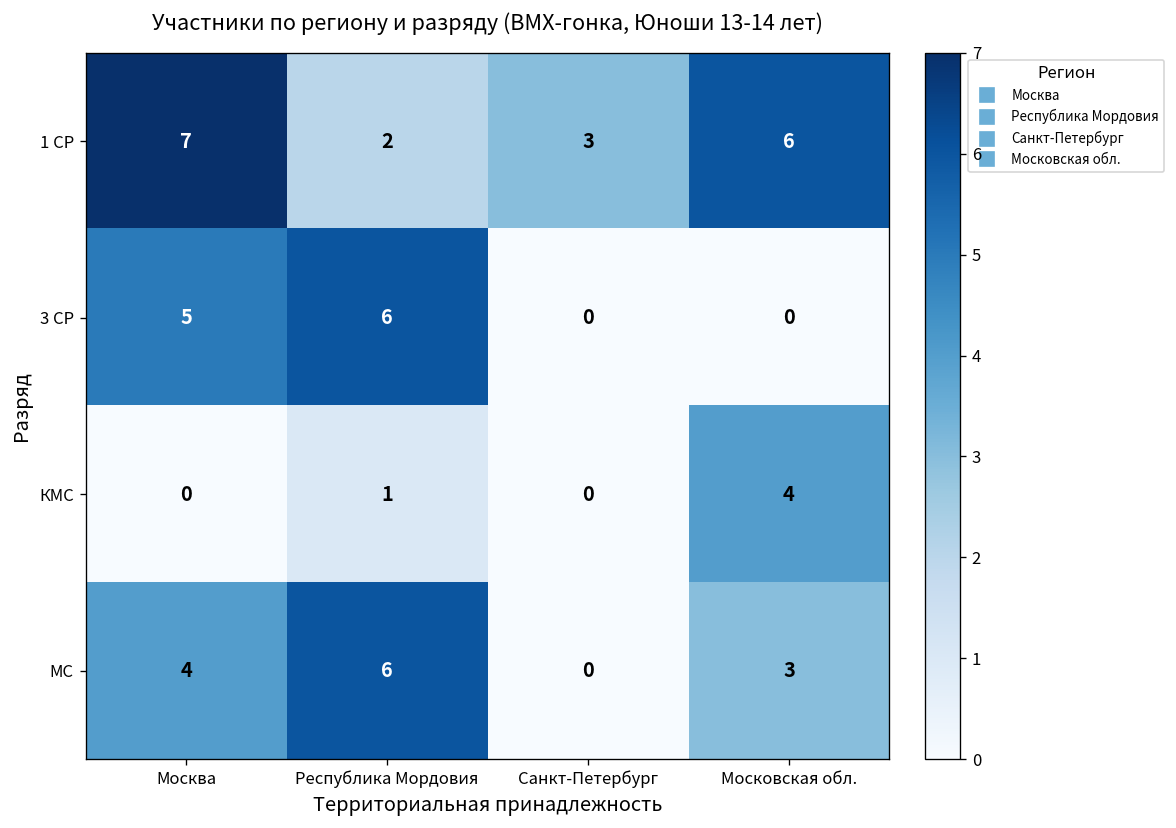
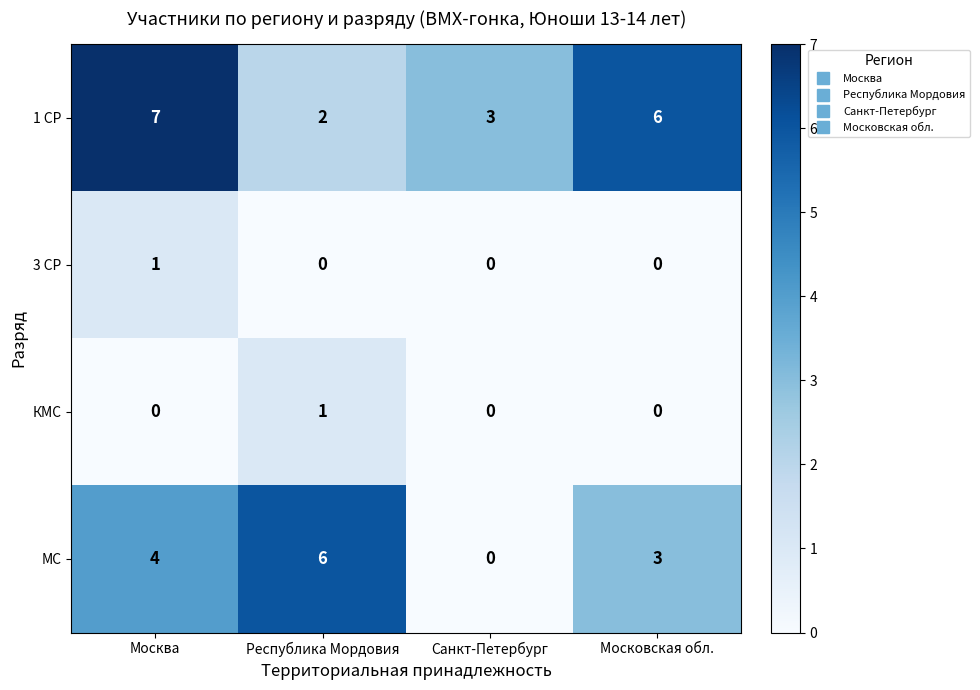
3 СР, Москва: 5 -> 1
3 СР, Республика Мордовия: 6 -> 0
КМС, Московская обл.: 4 -> 0
